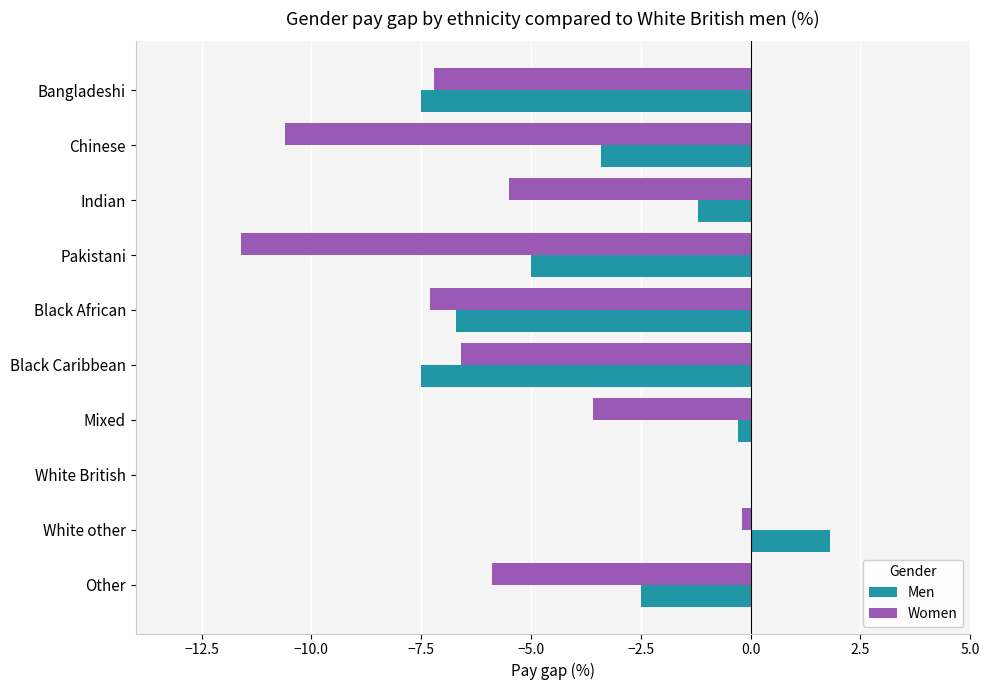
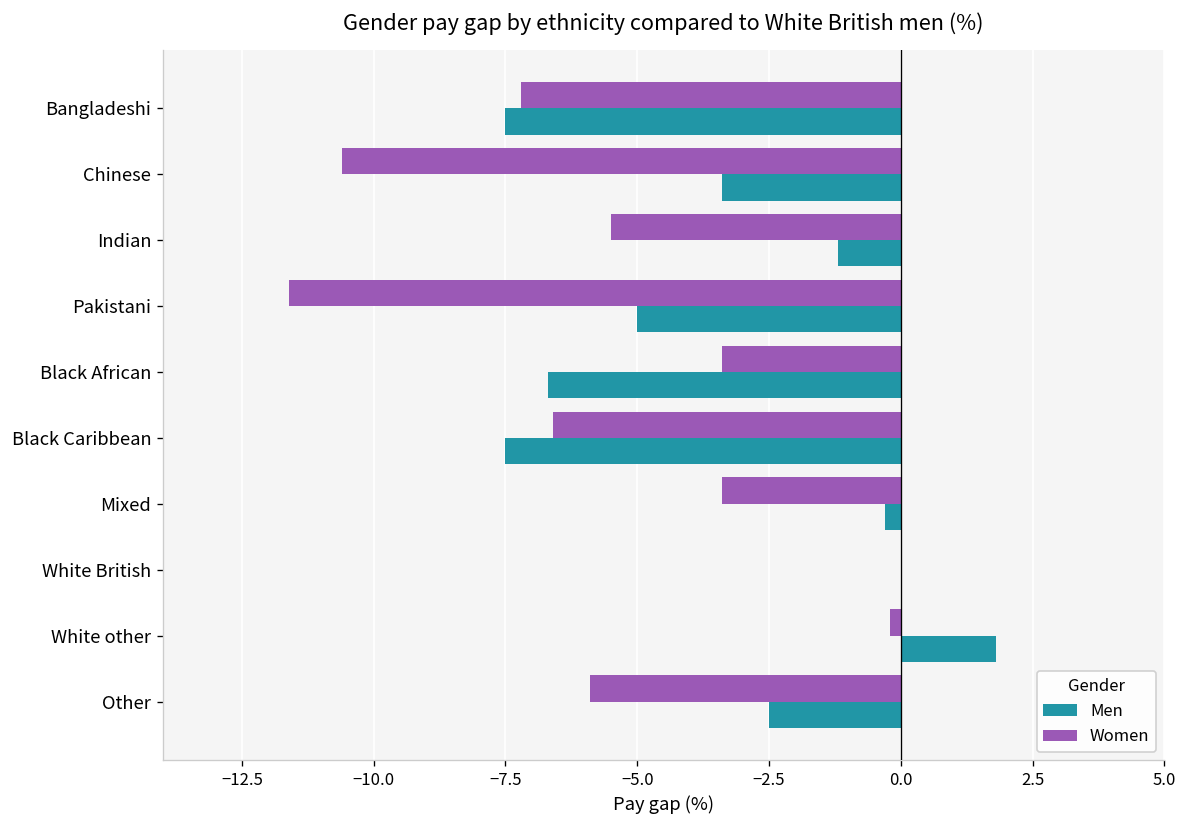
Women, Black African: -7.3 -> -3.4
Women, Mixed: -3.6 -> -3.4
